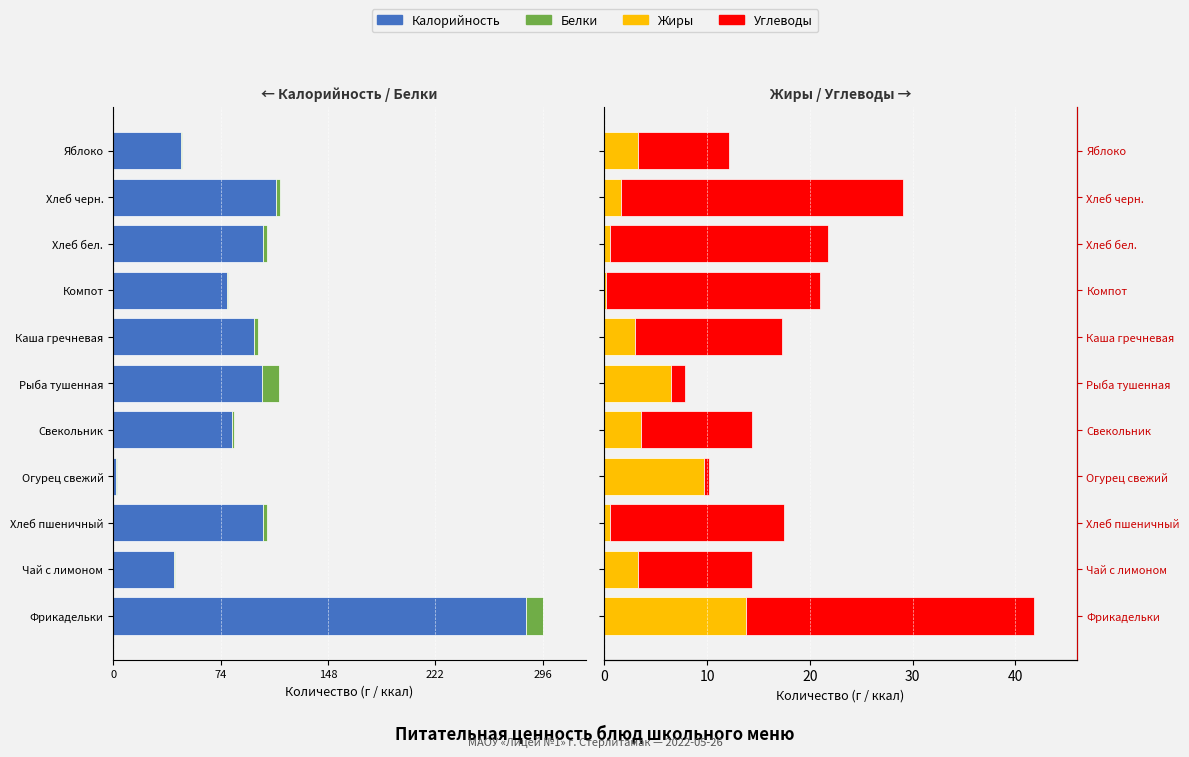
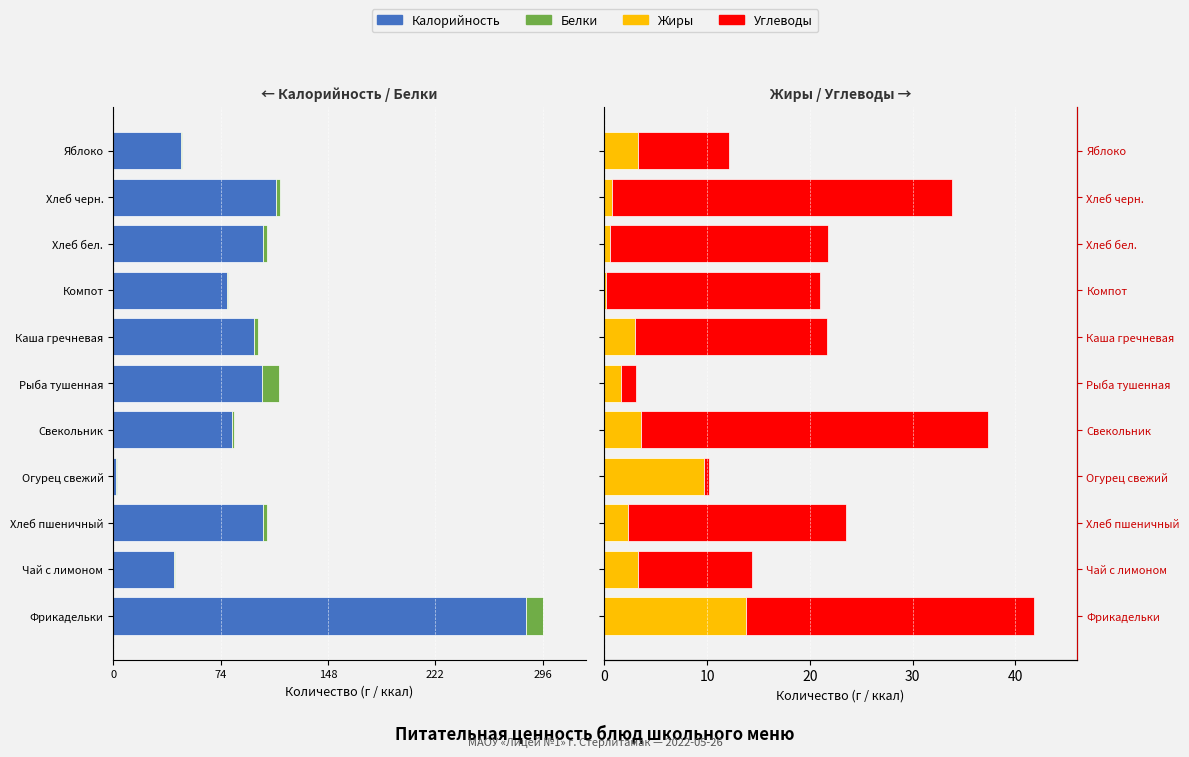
Жиры / Углеводы →, Жиры, Хлеб черн.: 1.6 -> 0.8
Жиры / Углеводы →, Углеводы, Хлеб черн.: 27.5 -> 33.1
Жиры / Углеводы →, Углеводы, Каша гречневая: 14.3 -> 18.7
Жиры / Углеводы →, Жиры, Рыба тушенная: 6.5 -> 1.6
Жиры / Углеводы →, Углеводы, Свекольник: 10.8 -> 33.7
Жиры / Углеводы →, Жиры, Хлеб пшеничный: 0.6 -> 2.3
Жиры / Углеводы →, Углеводы, Хлеб пшеничный: 16.9 -> 21.2
